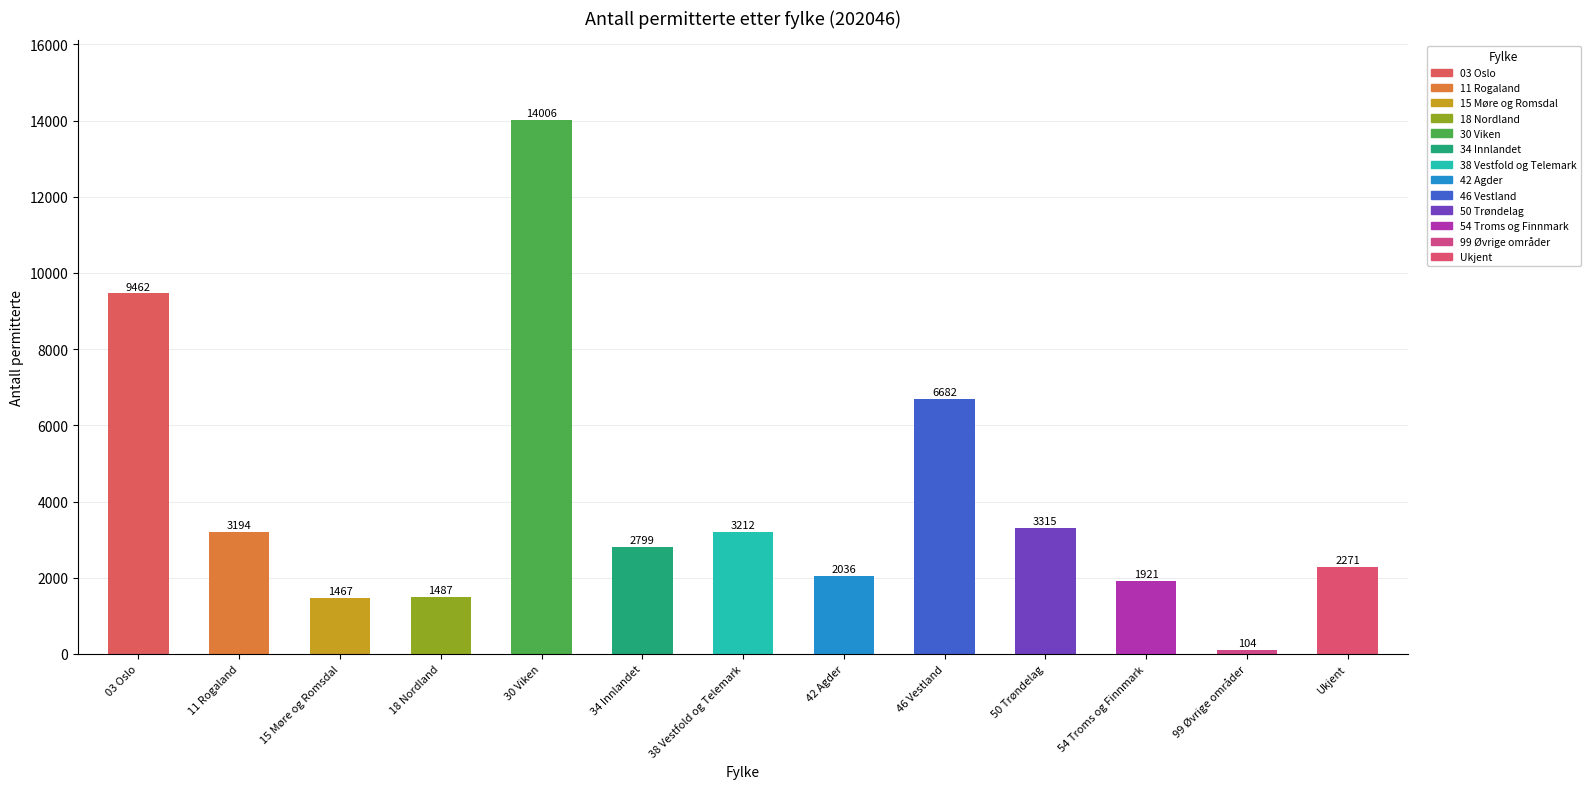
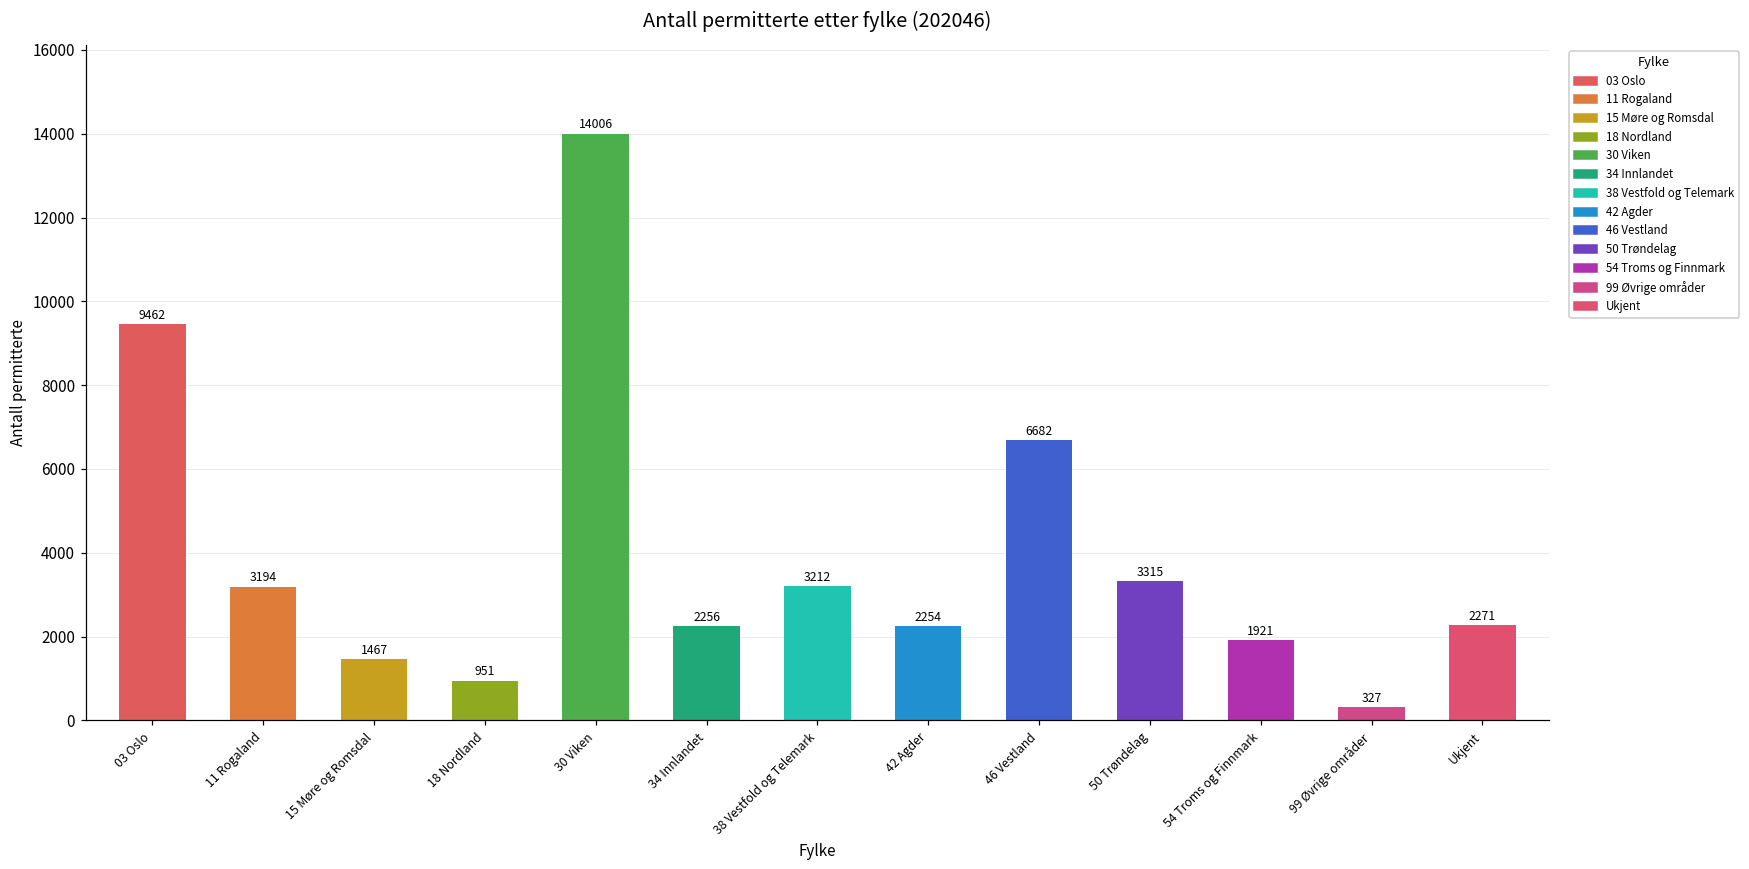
18 Nordland: 1487 -> 951
34 Innlandet: 2799 -> 2256
42 Agder: 2036 -> 2254
99 Øvrige områder: 104 -> 327
